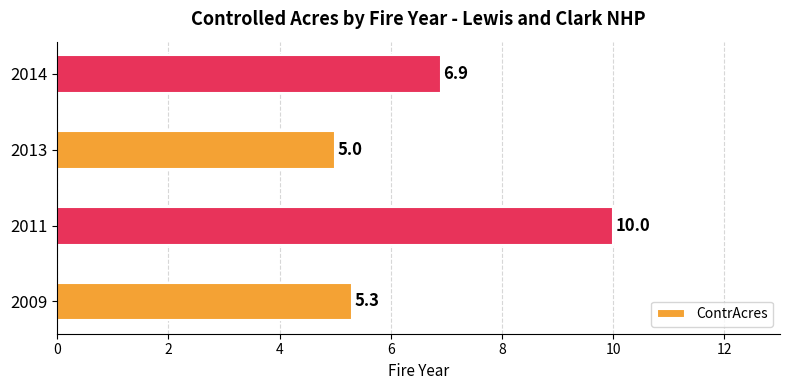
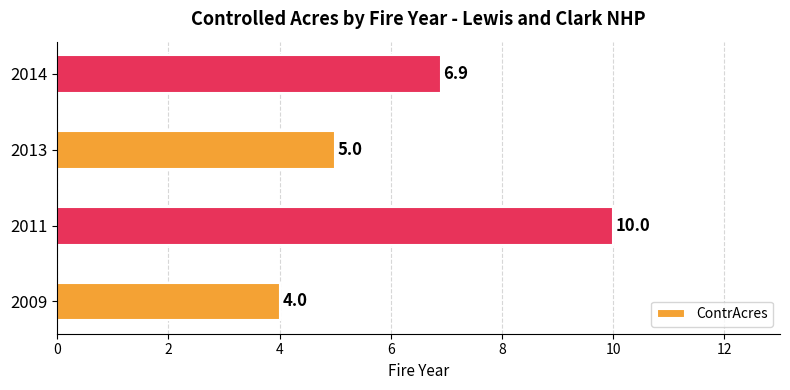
2009: 5.3 -> 4.0
